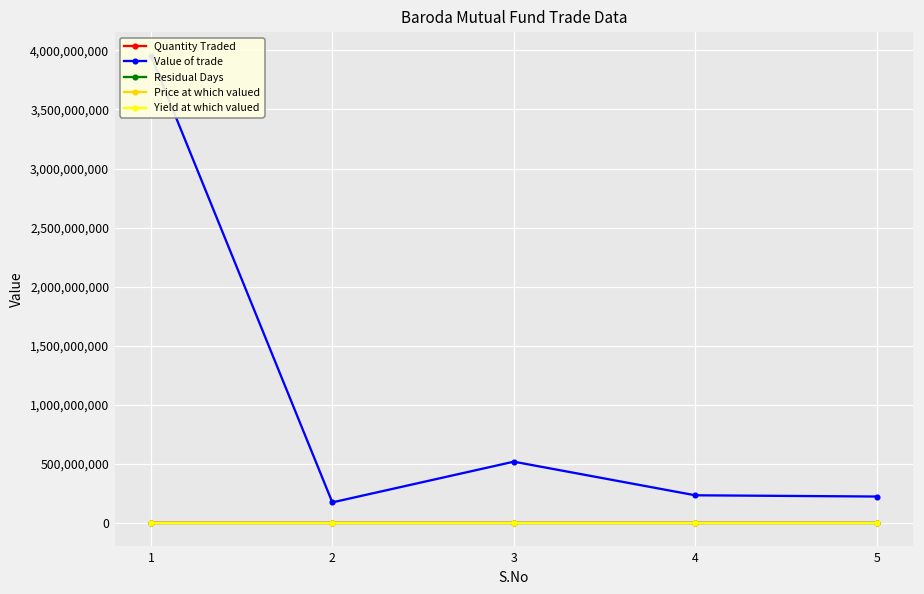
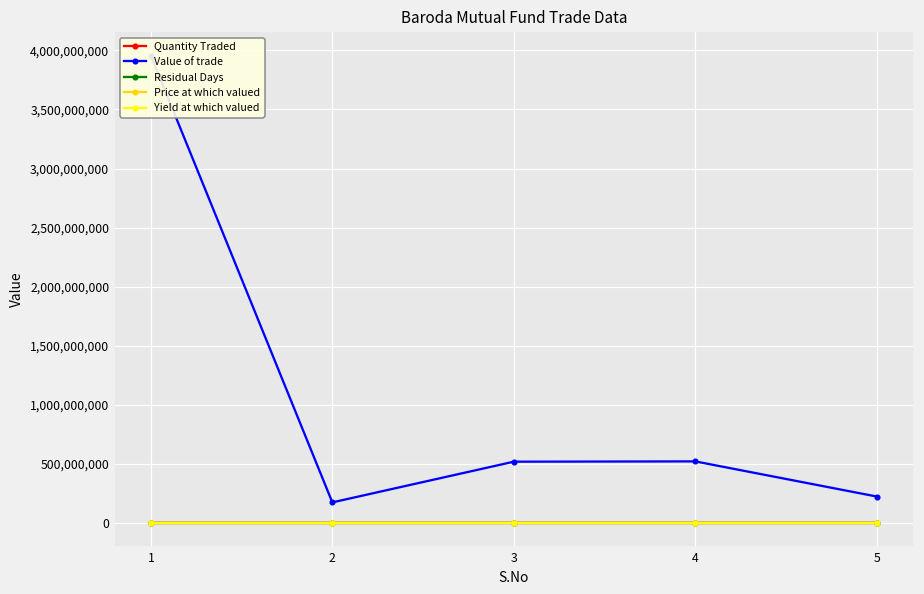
Value of trade, 4: 230,000,000 -> 520,000,000
